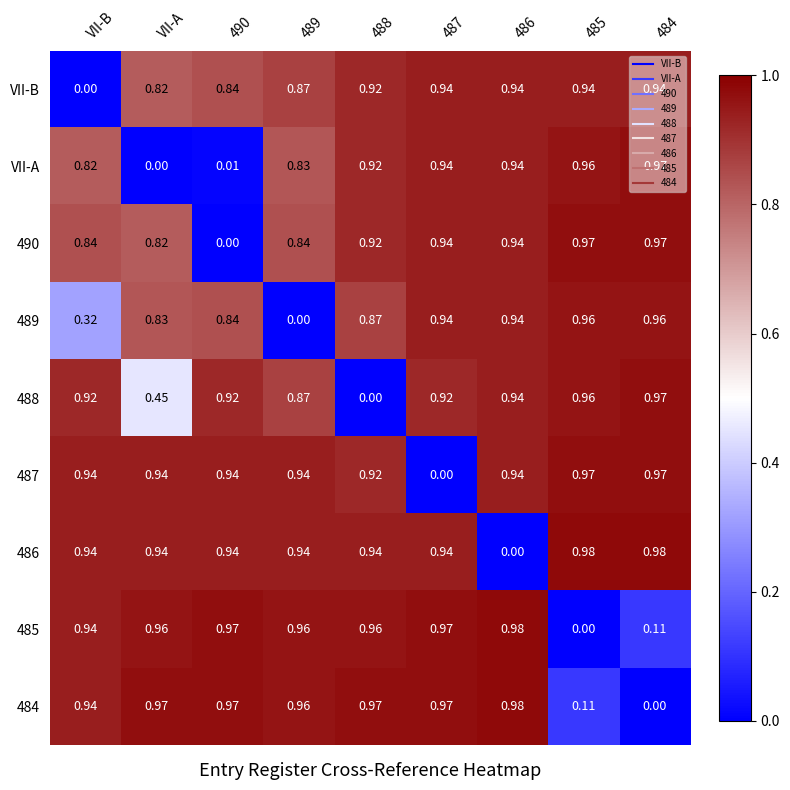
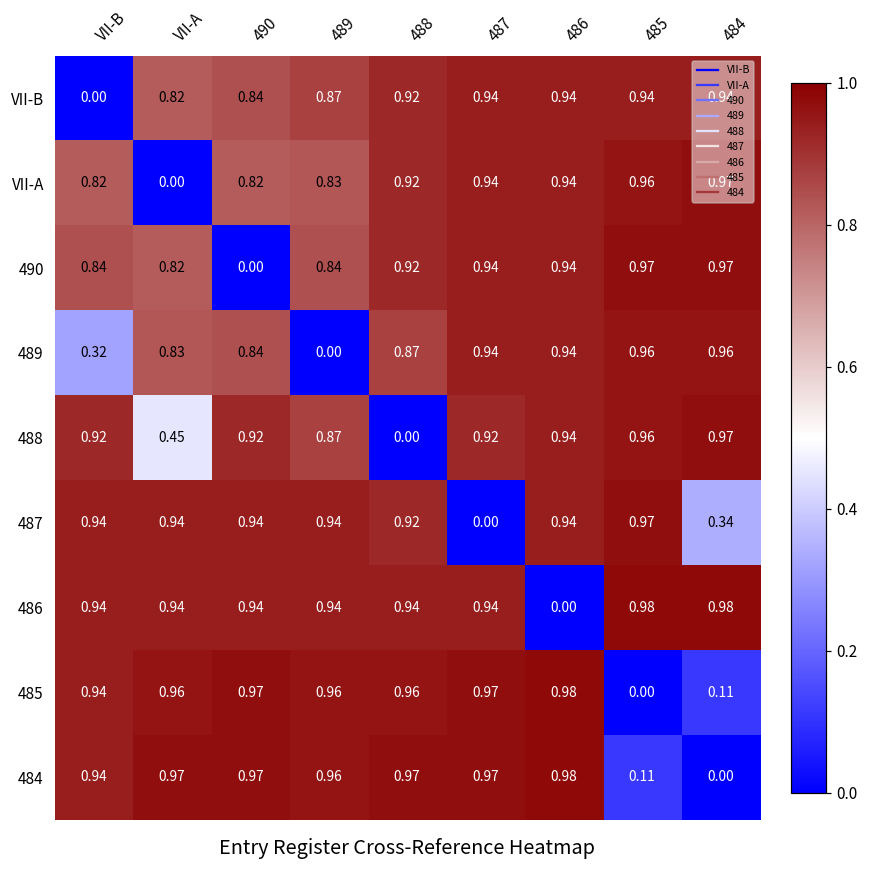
VII-A, 490: 0.01 -> 0.82
487, 484: 0.97 -> 0.34
